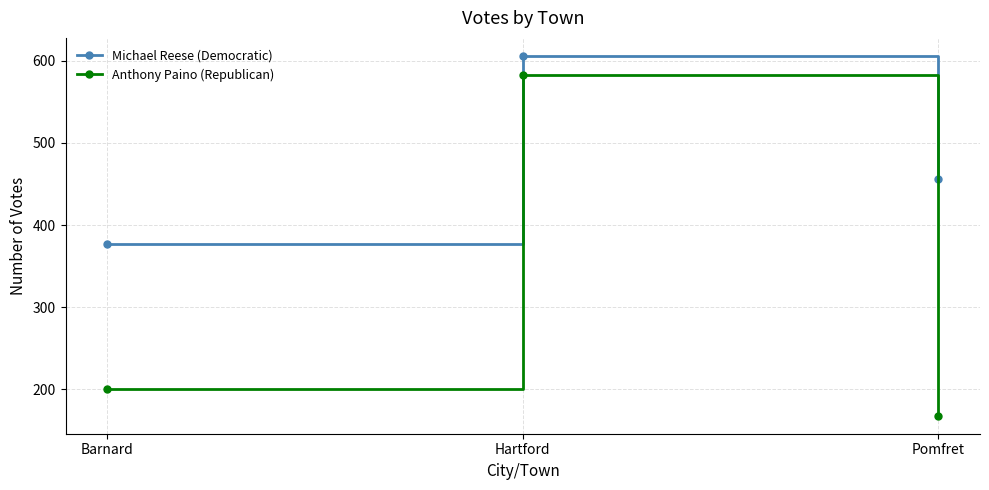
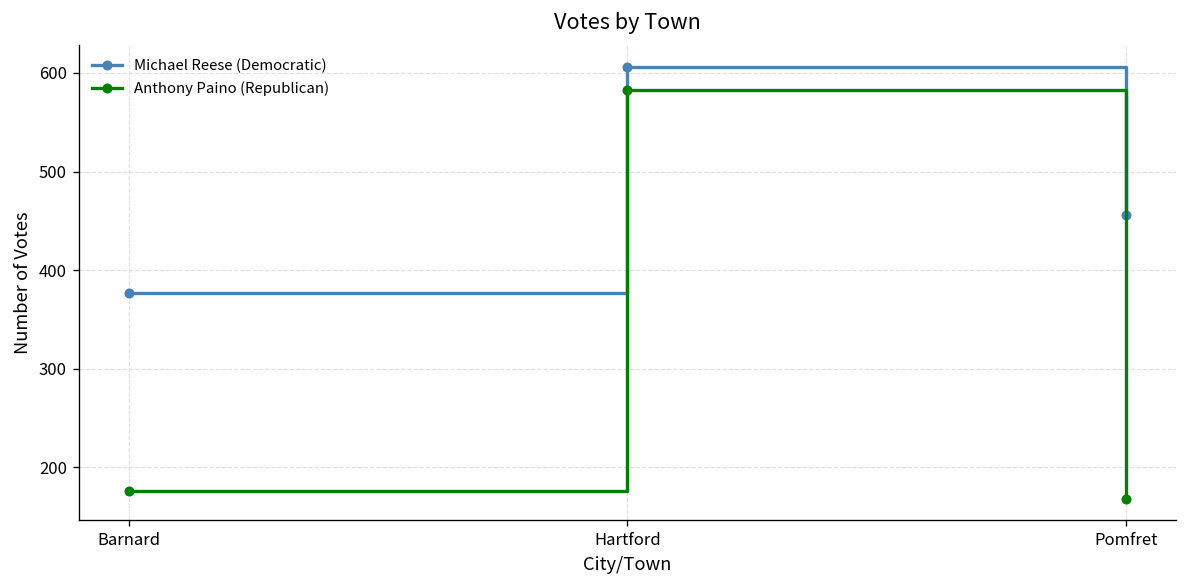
Anthony Paino (Republican), Barnard: 200 -> 180
